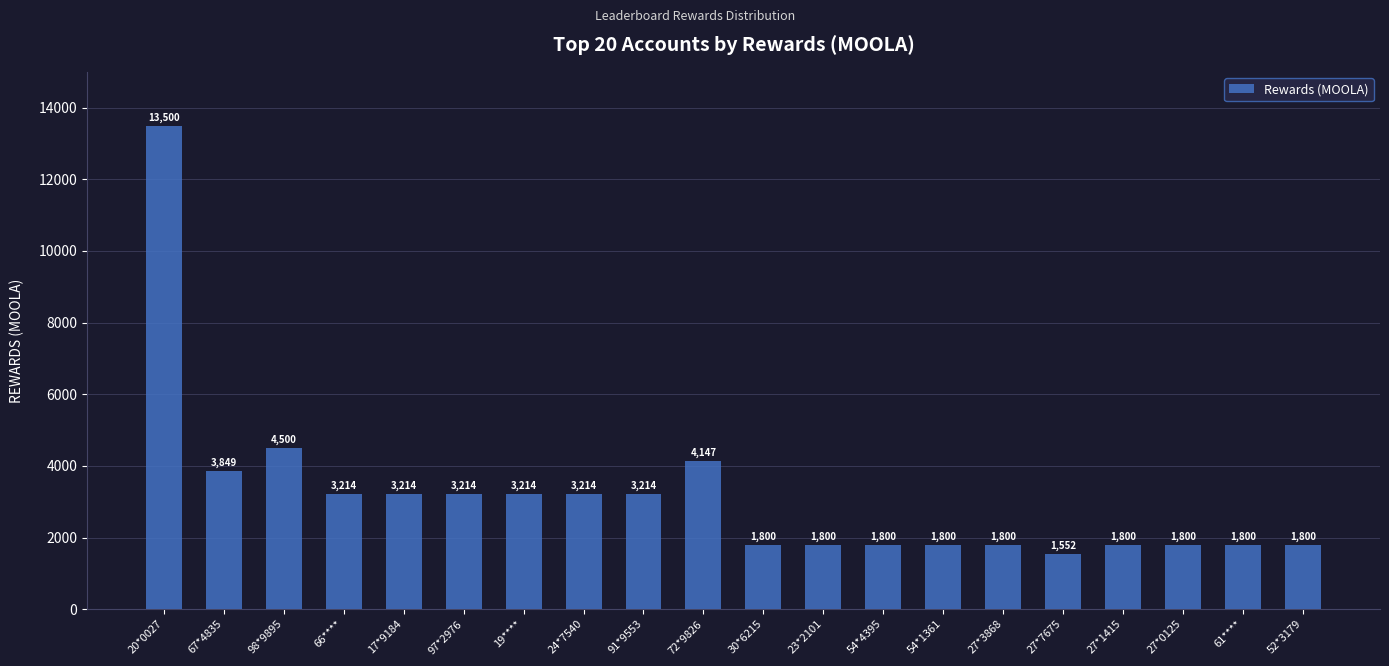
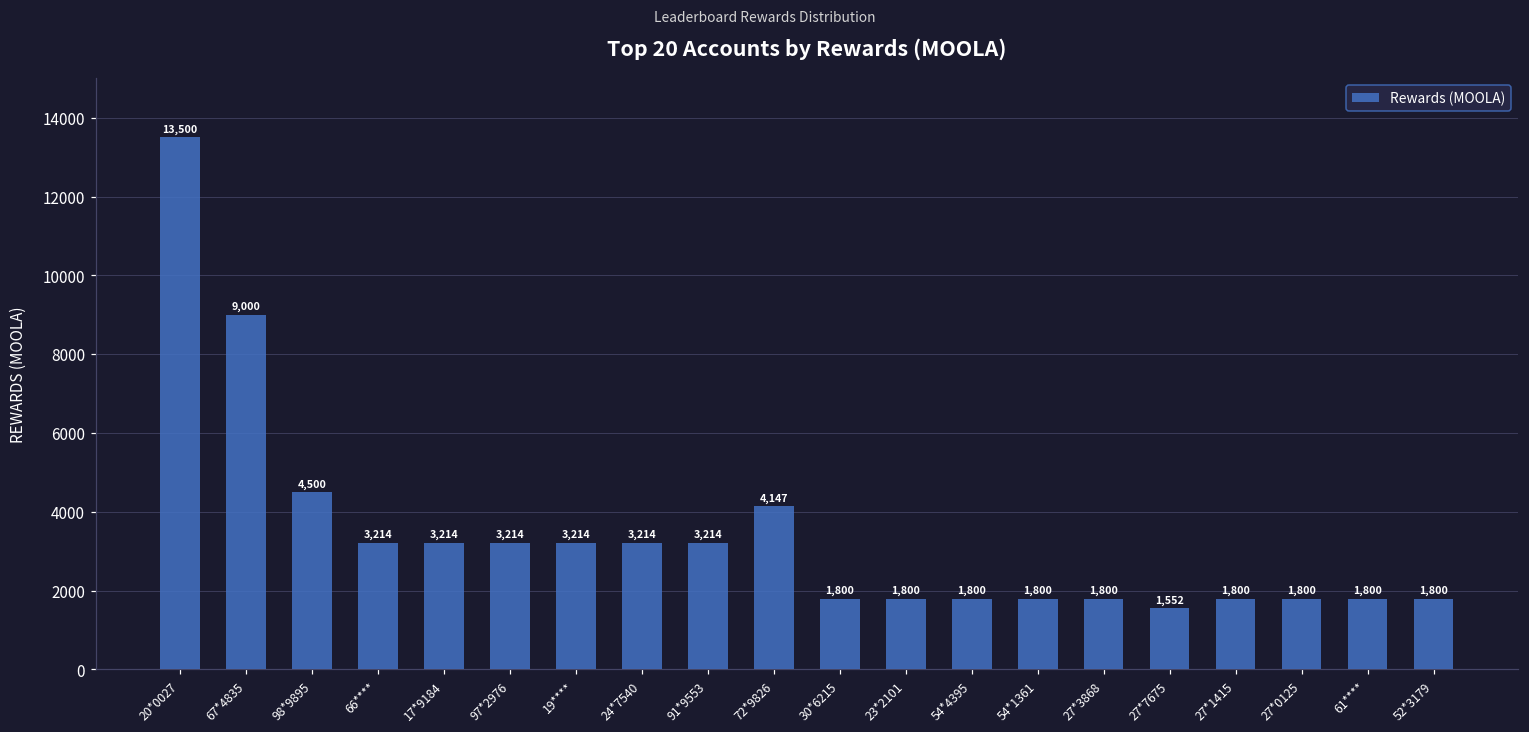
67*4835: 3,849 -> 9,000
